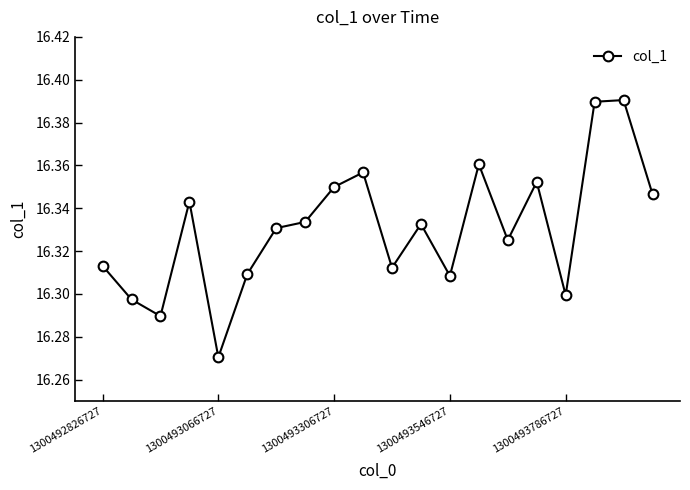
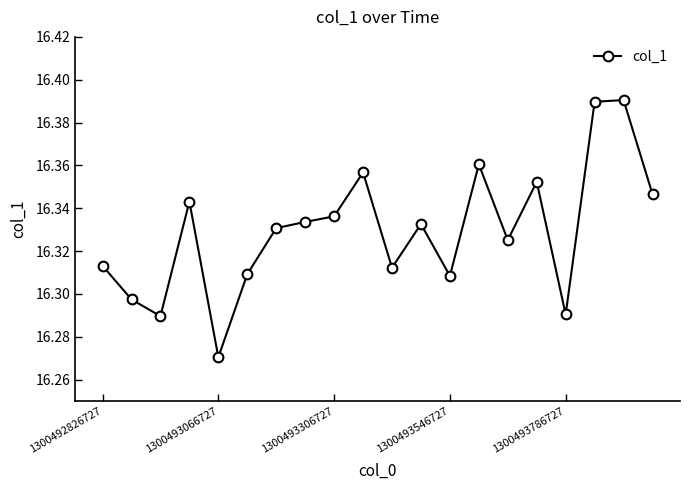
1300493306727: 16.350 -> 16.336
1300493786727: 16.299 -> 16.290
